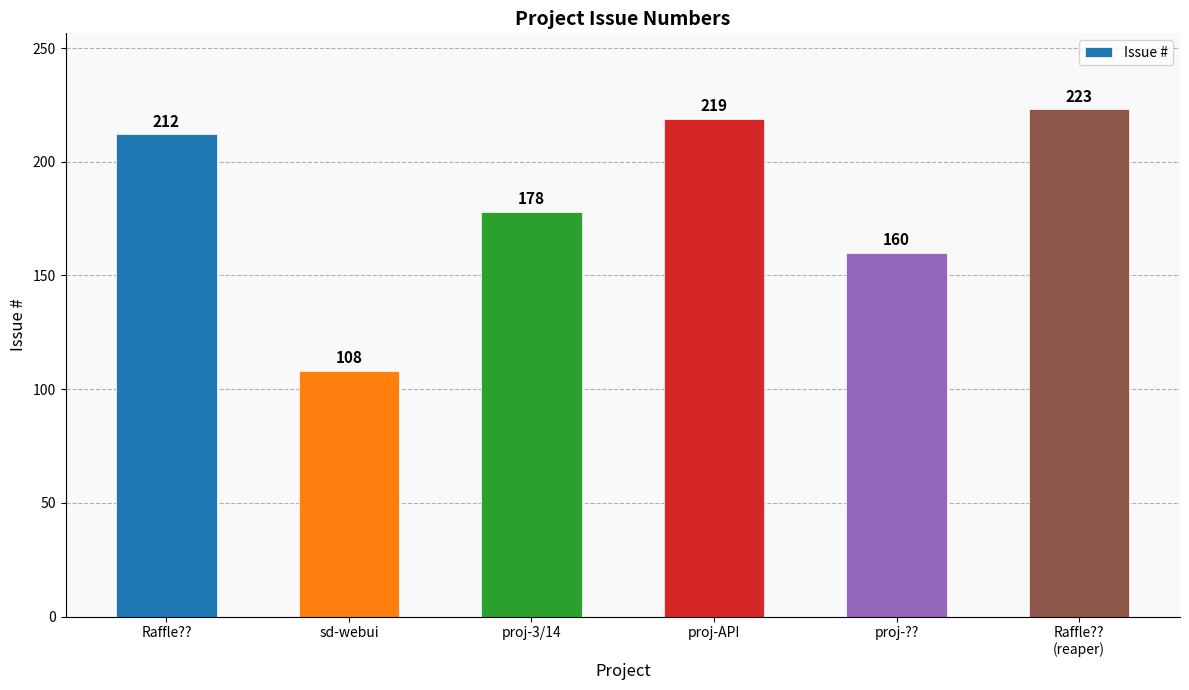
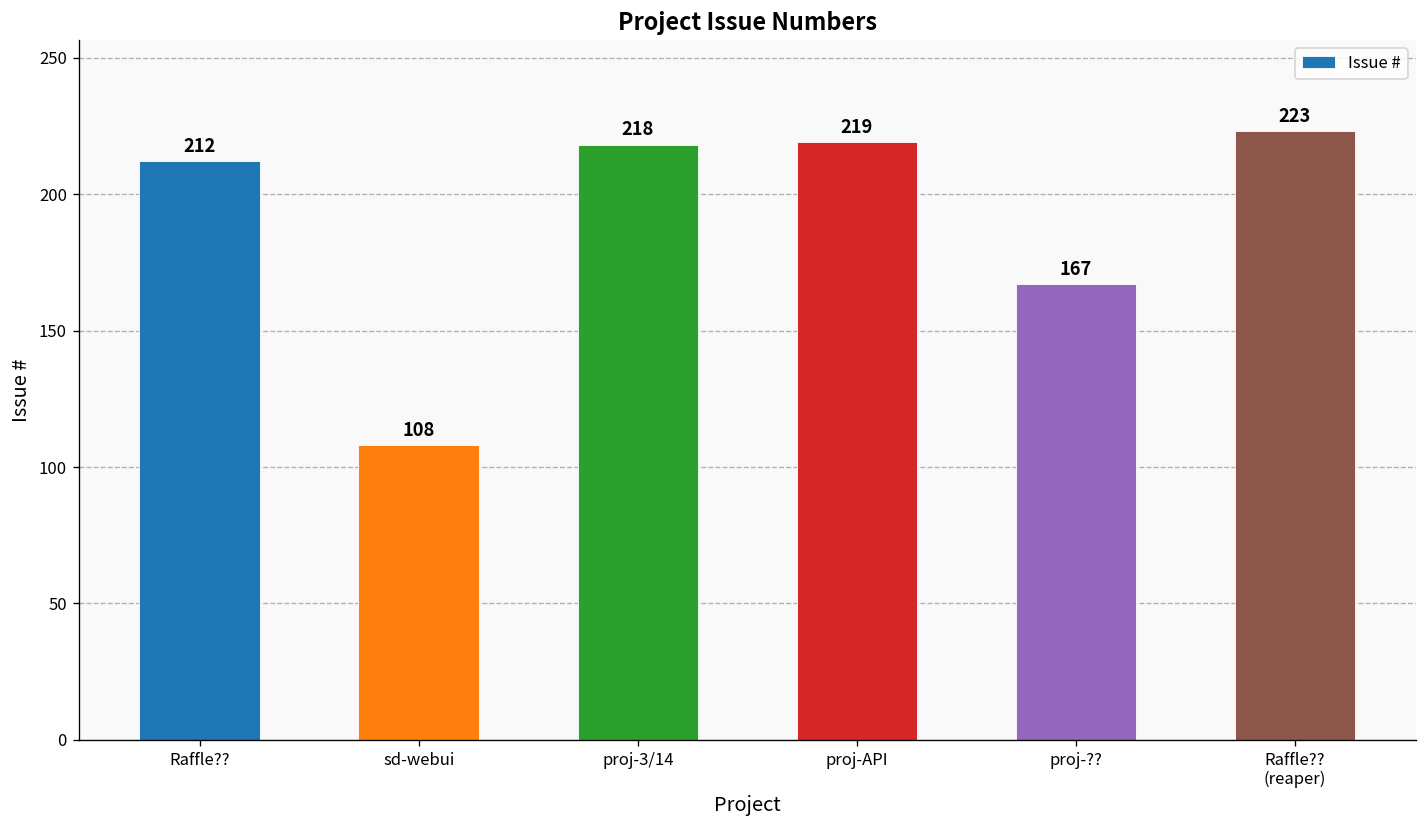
proj-3/14: 178 -> 218
proj-??: 160 -> 167
